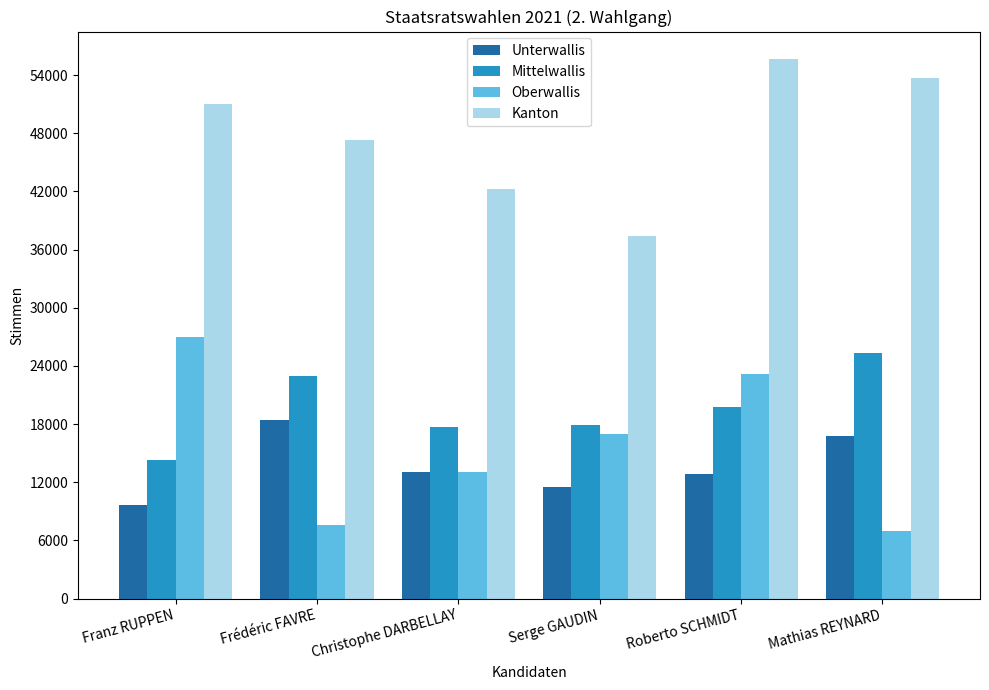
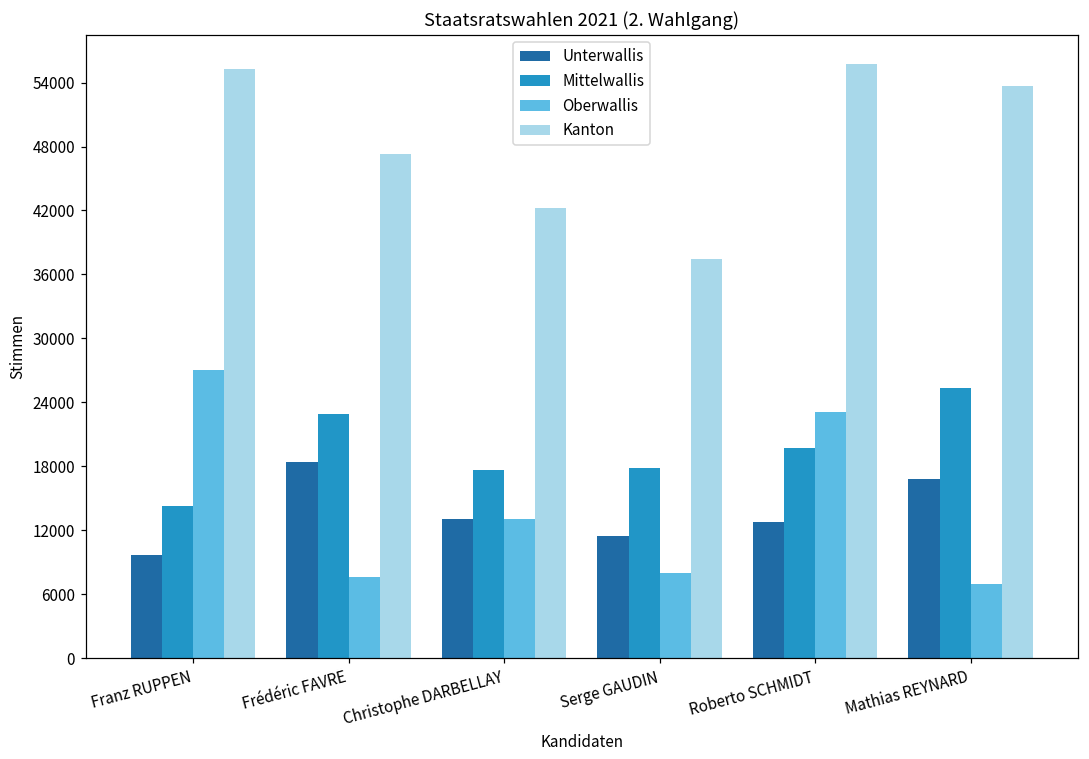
Kanton, Franz RUPPEN: 51000 -> 55000
Oberwallis, Serge GAUDIN: 17000 -> 8000
